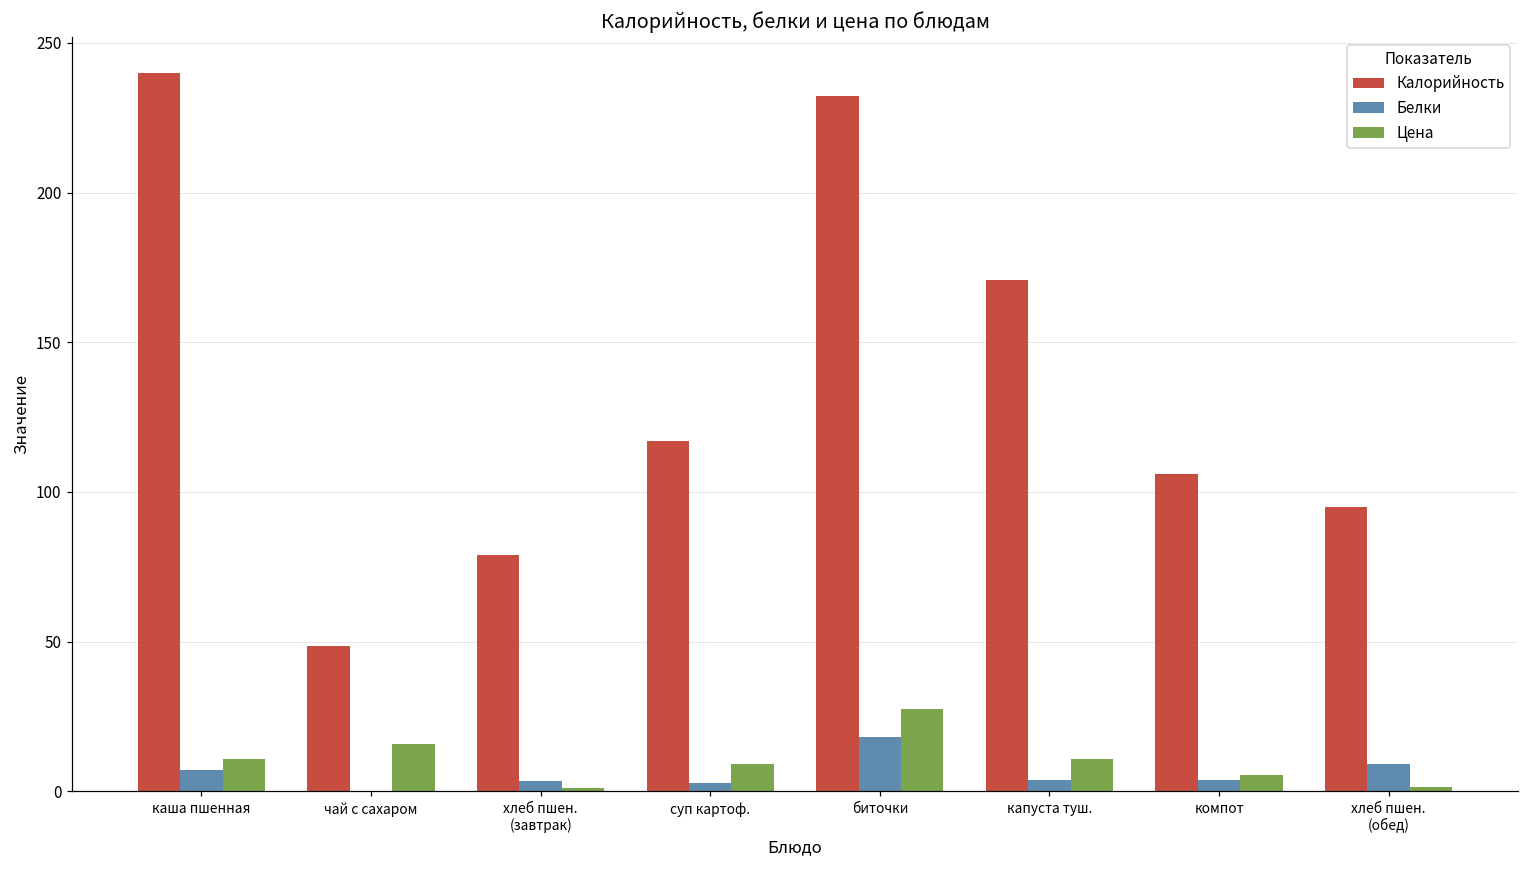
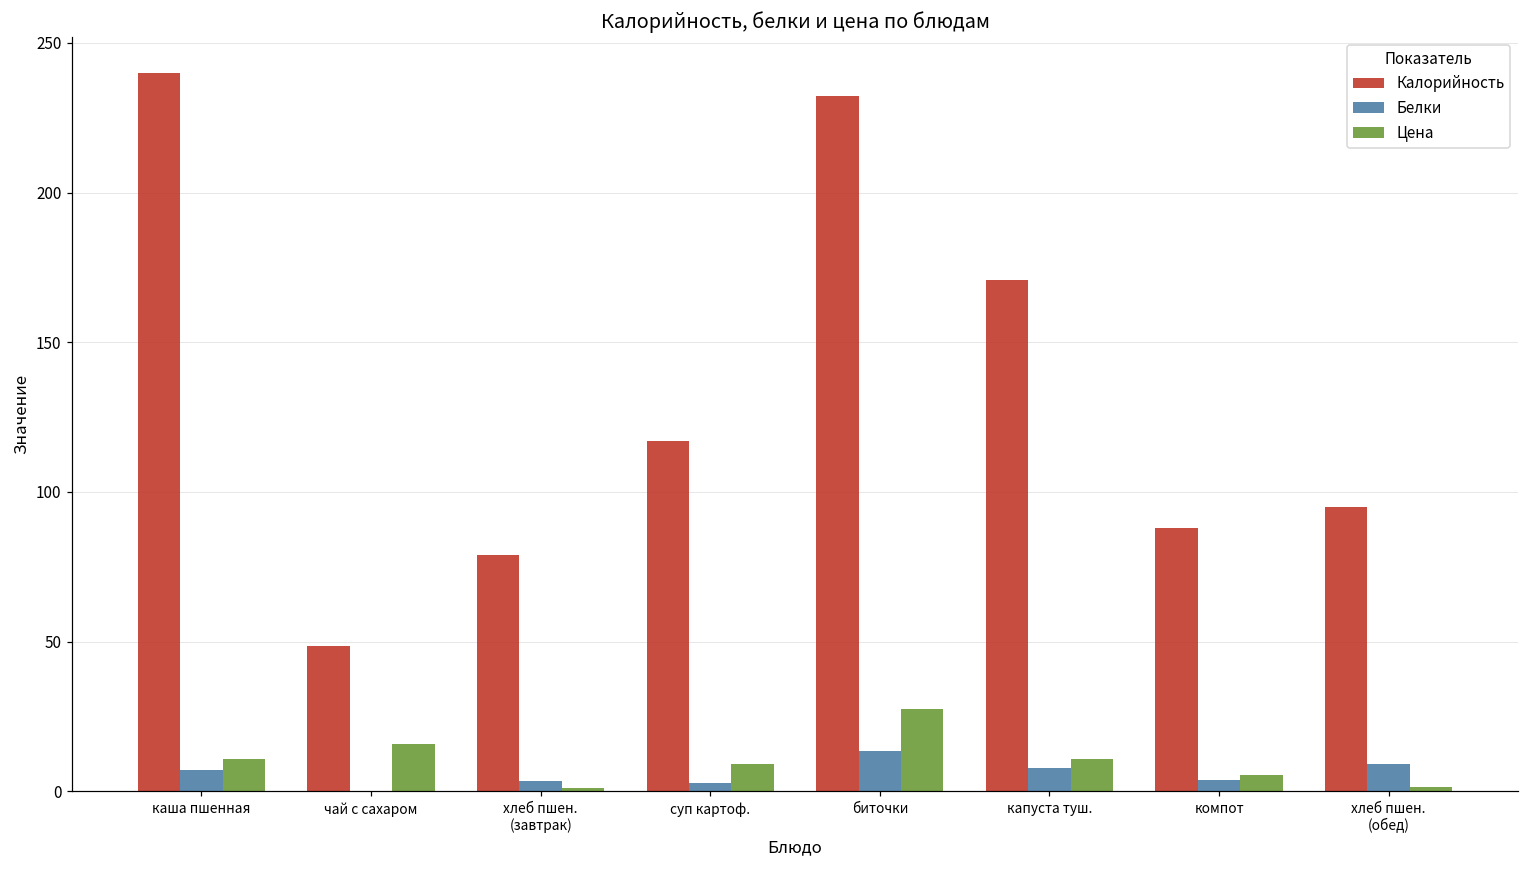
Белки, биточки: 18 -> 13
Белки, капуста туш.: 4 -> 8
Калорийность, компот: 106 -> 88
